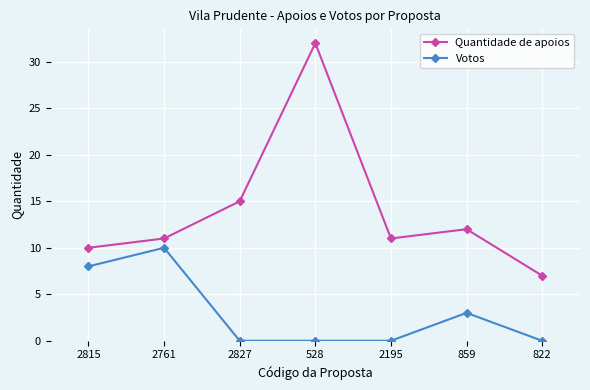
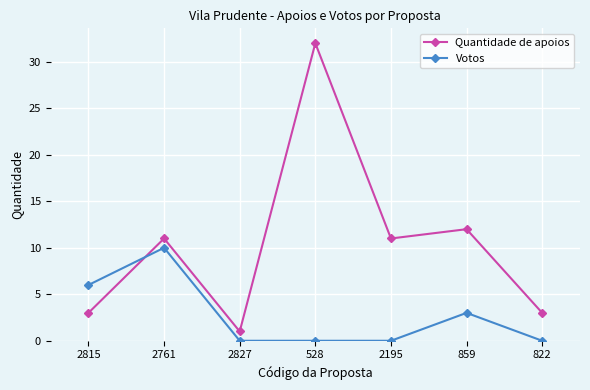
Quantidade de apoios, 2815: 10 -> 3
Votos, 2815: 8 -> 6
Quantidade de apoios, 2827: 15 -> 1
Quantidade de apoios, 822: 7 -> 3
